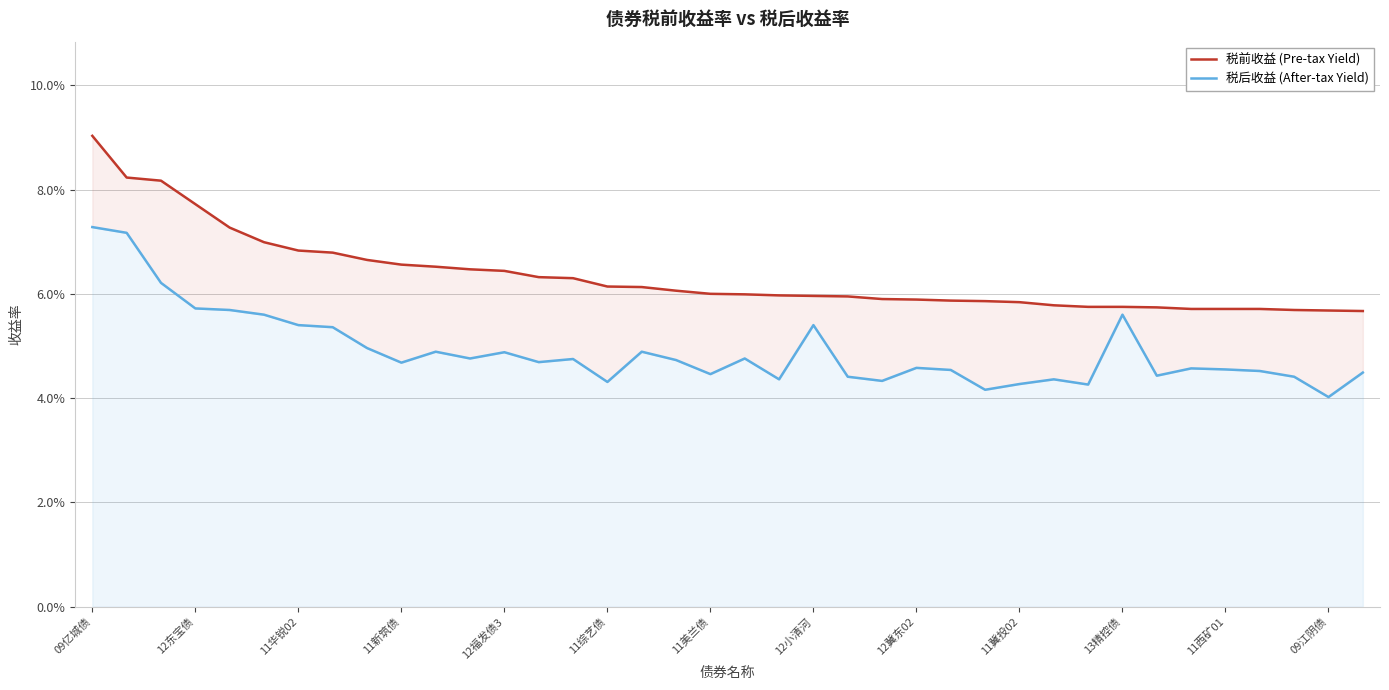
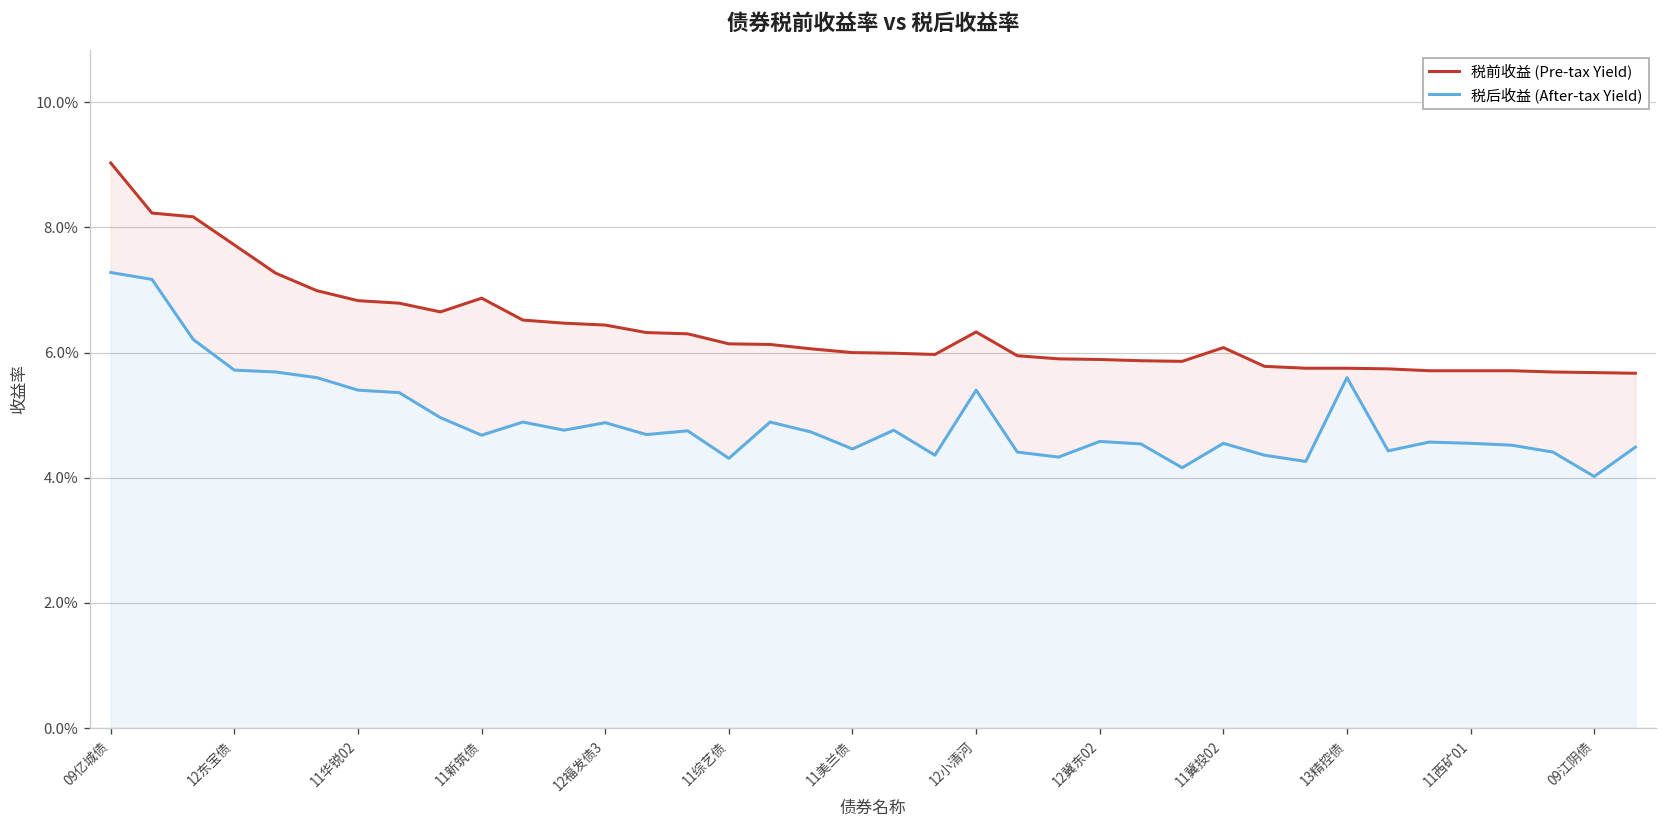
税前收益 (Pre-tax Yield), 11新筑债: 6.6% -> 6.9%
税前收益 (Pre-tax Yield), 12小清河: 6.0% -> 6.3%
税前收益 (Pre-tax Yield), 11冀投02: 5.8% -> 6.1%
税后收益 (After-tax Yield), 11冀投02: 4.3% -> 4.6%
